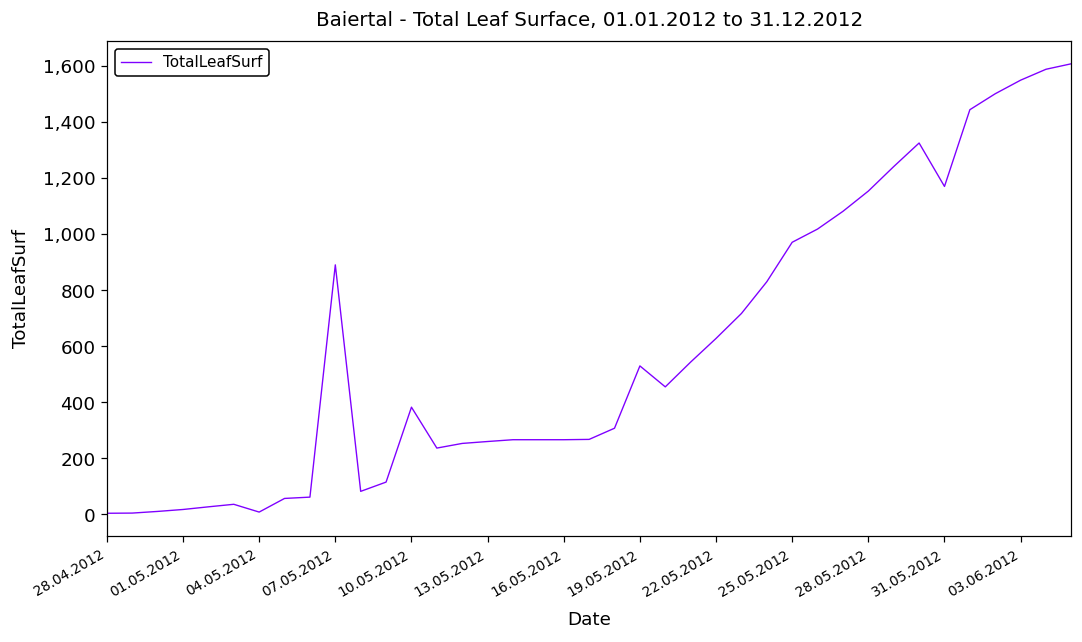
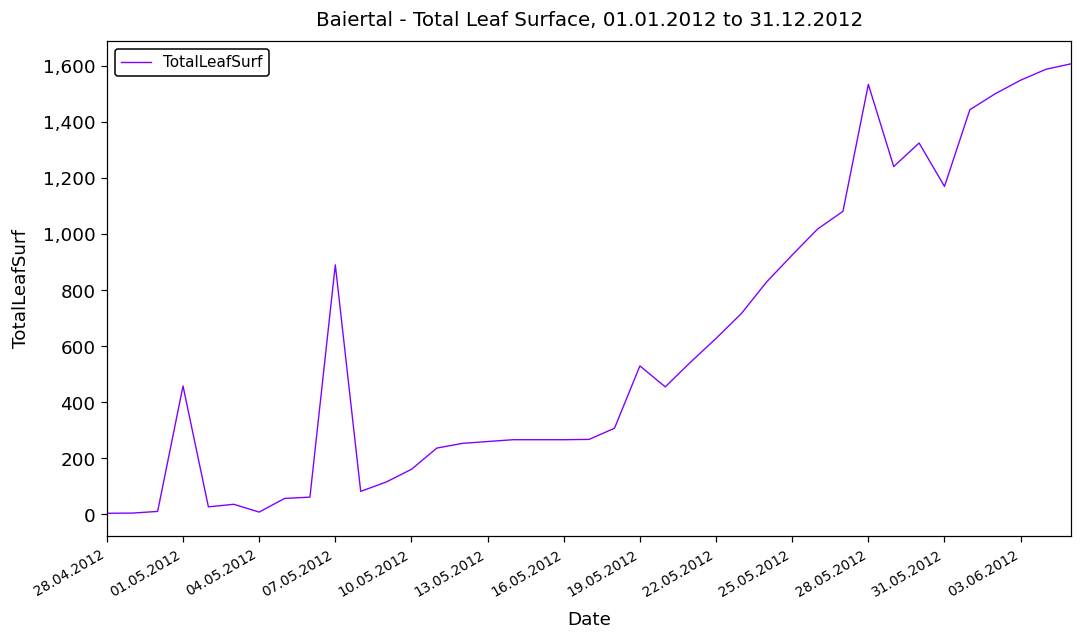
01.05.2012: 20 -> 460
10.05.2012: 380 -> 160
25.05.2012: 970 -> 930
28.05.2012: 1,150 -> 1,530
